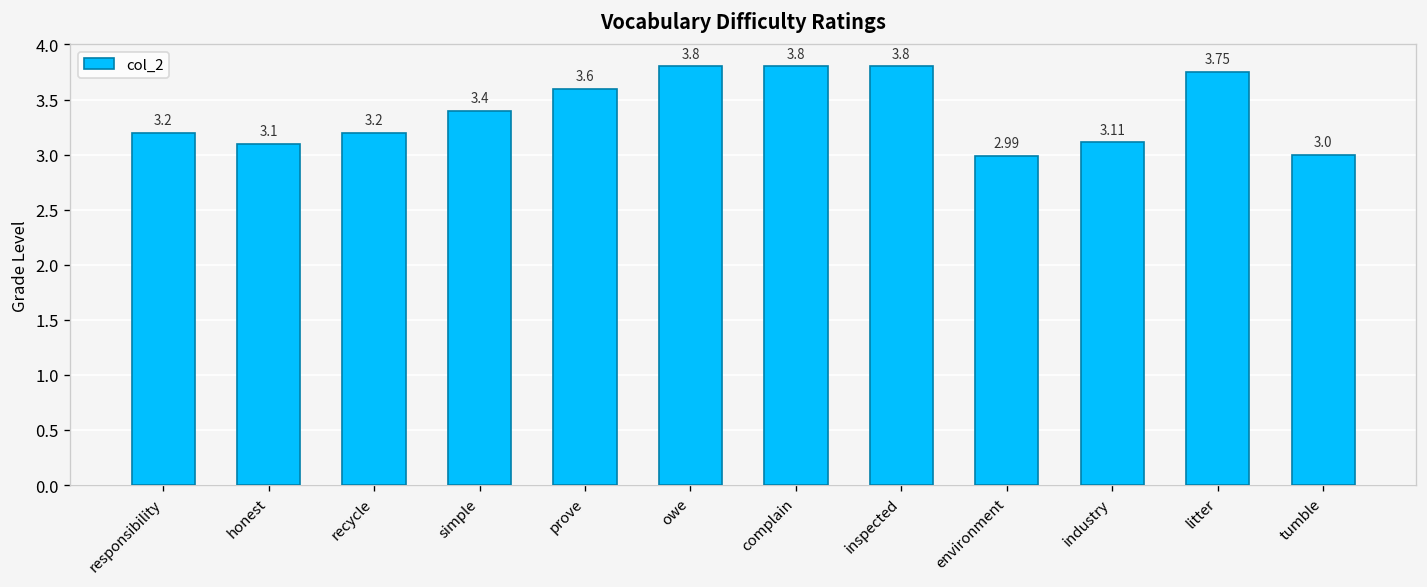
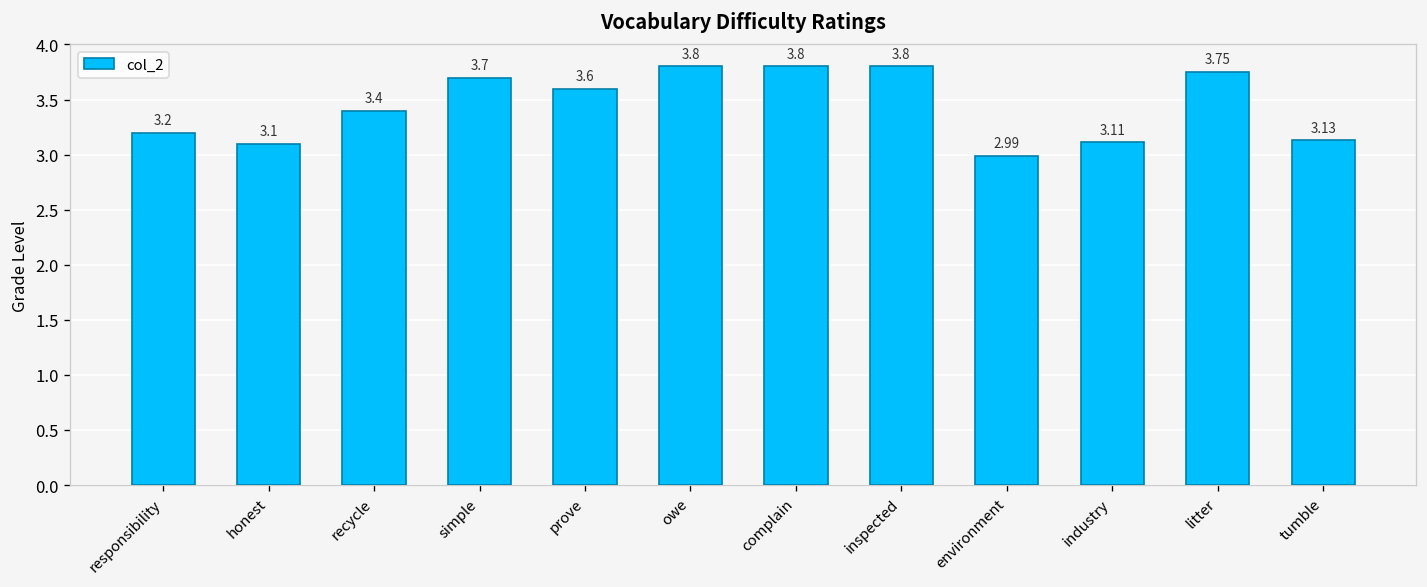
recycle: 3.2 -> 3.4
simple: 3.4 -> 3.7
tumble: 3.0 -> 3.13
